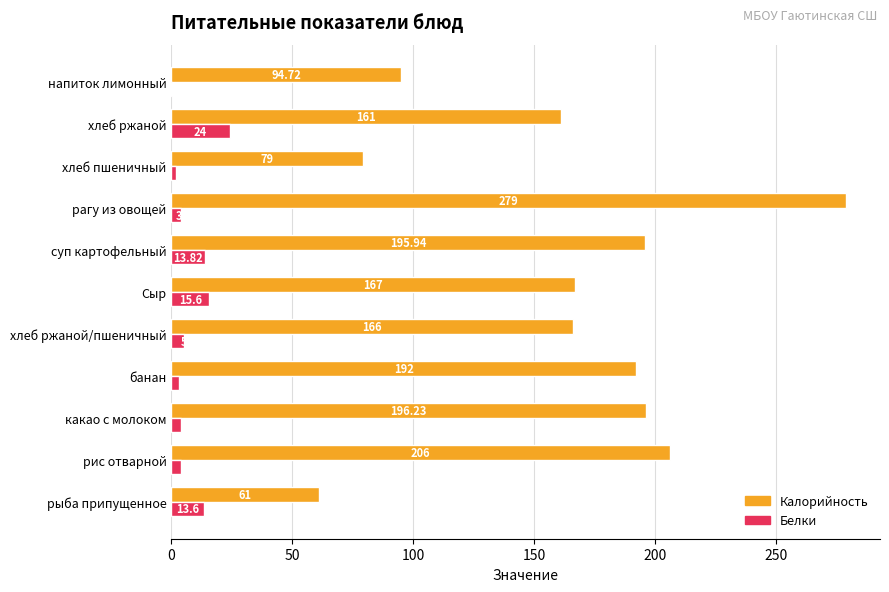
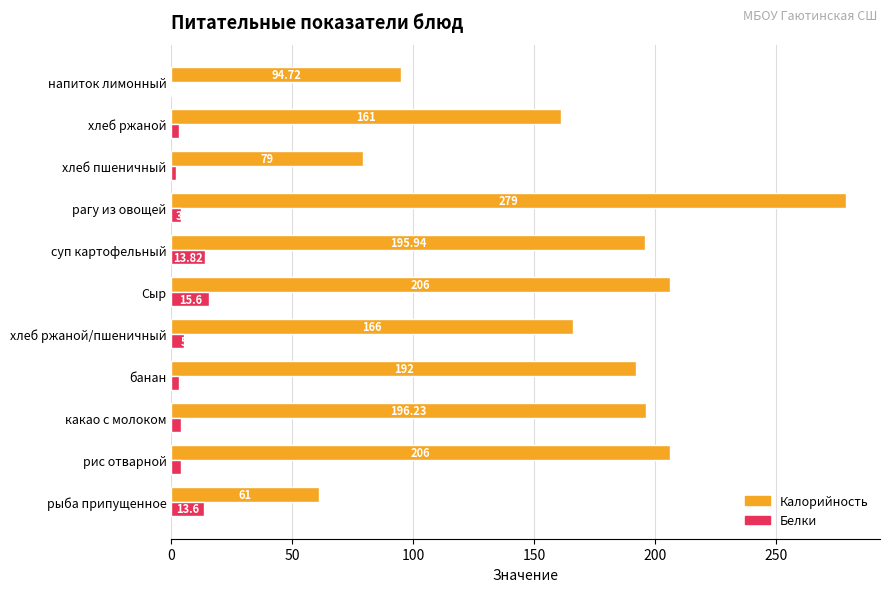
Белки, хлеб ржаной: 24 -> 3
Калорийность, Сыр: 167 -> 206
